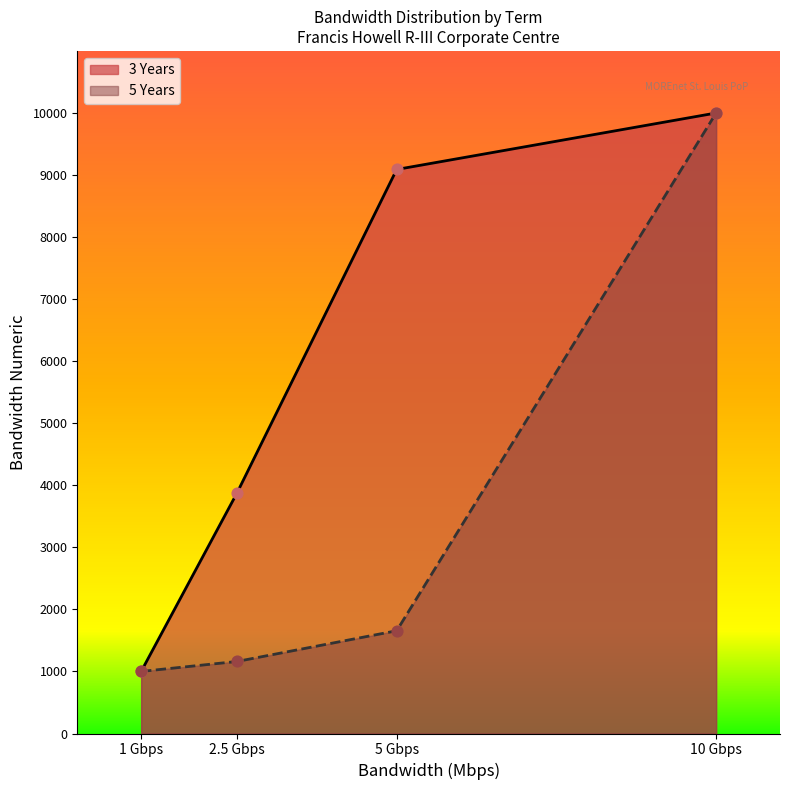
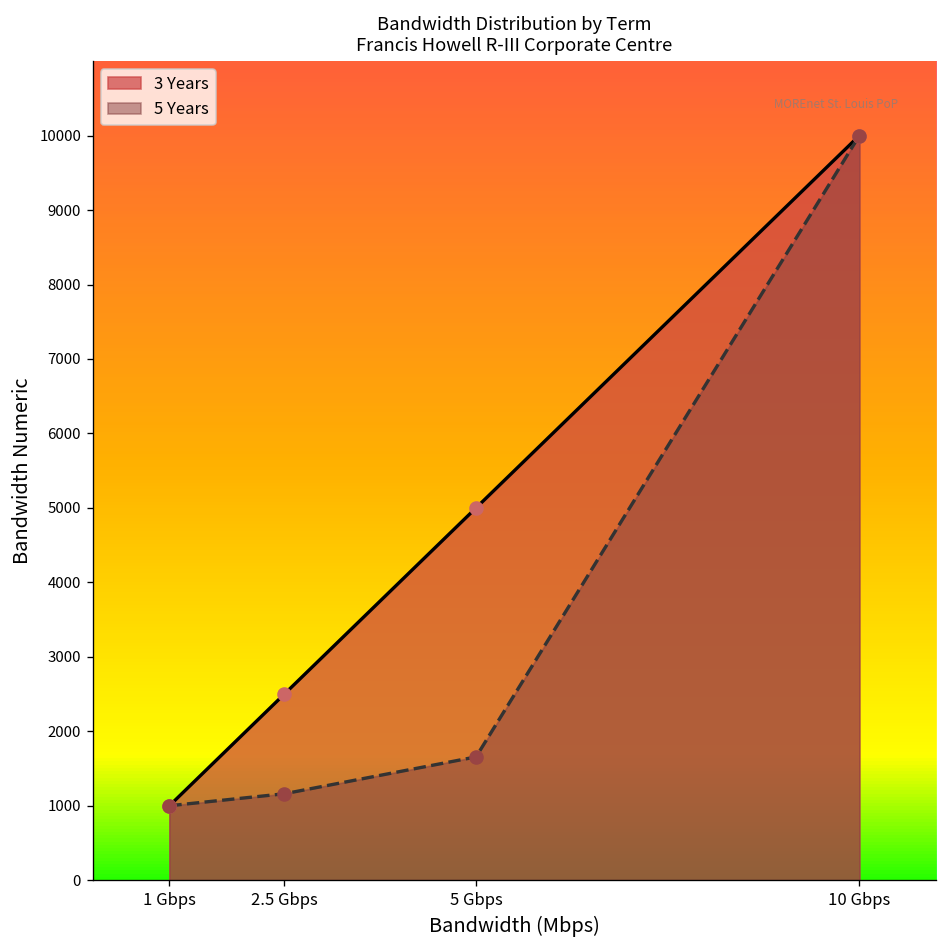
3 Years, 2.5 Gbps: 3900 -> 2500
3 Years, 5 Gbps: 9100 -> 5000
